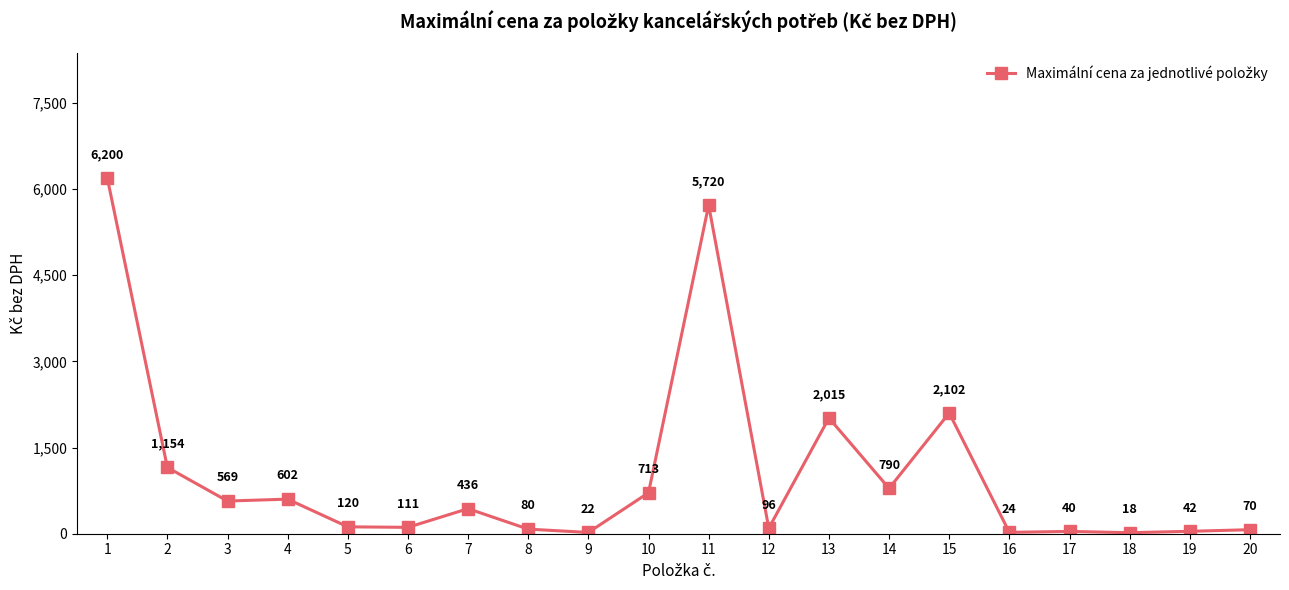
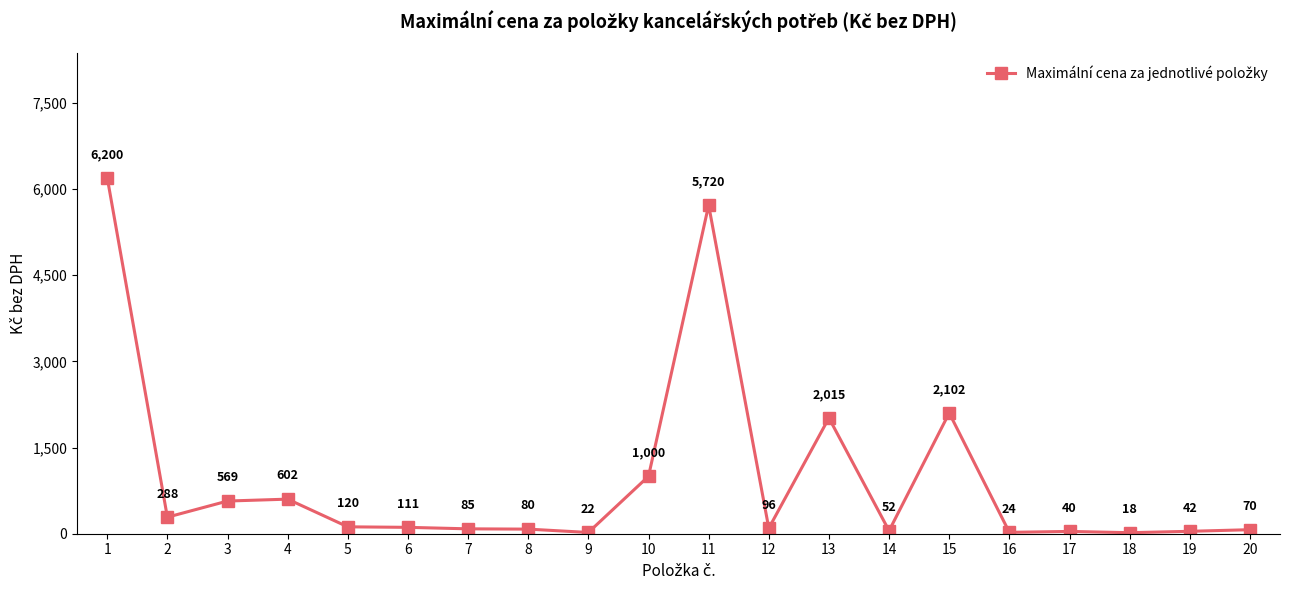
2: 1,154 -> 288
7: 436 -> 85
10: 713 -> 1,000
14: 790 -> 52
